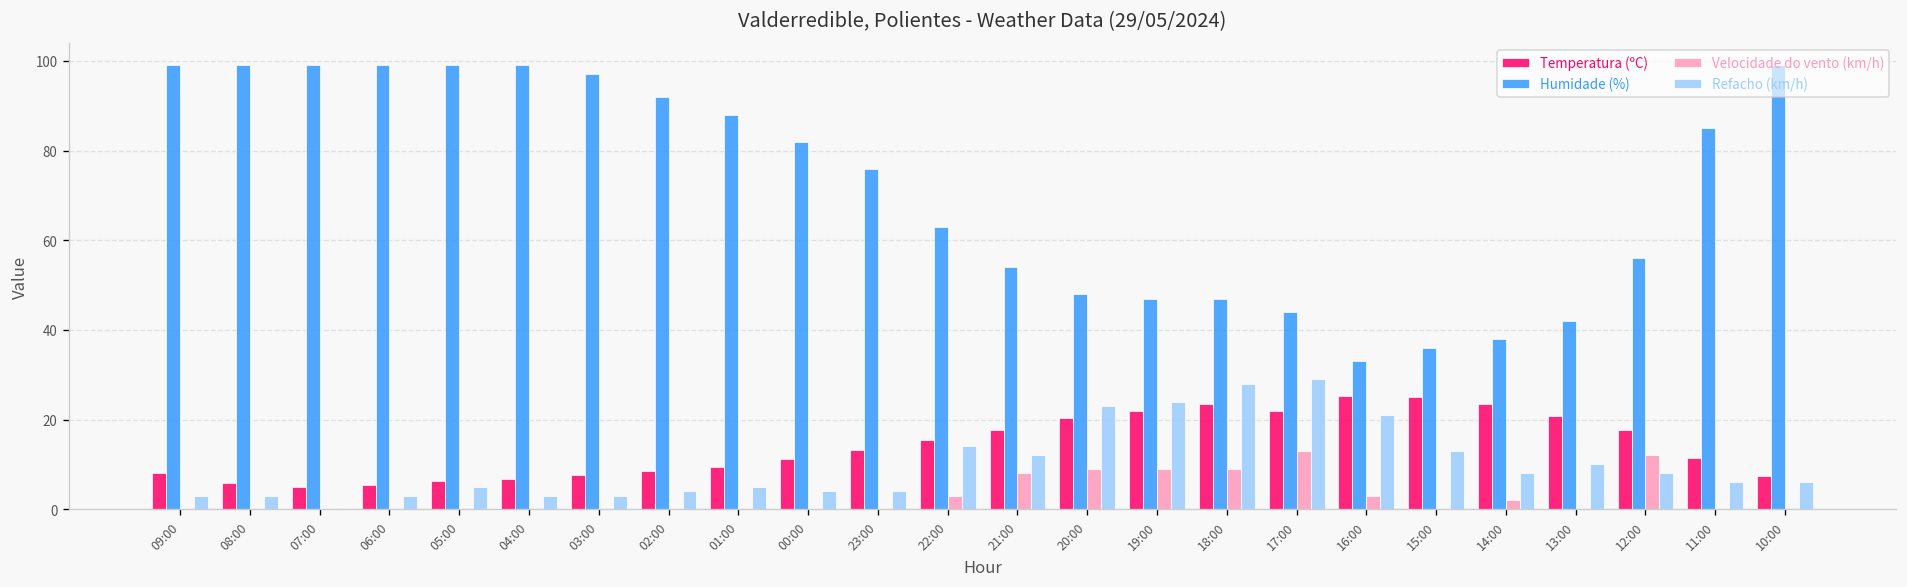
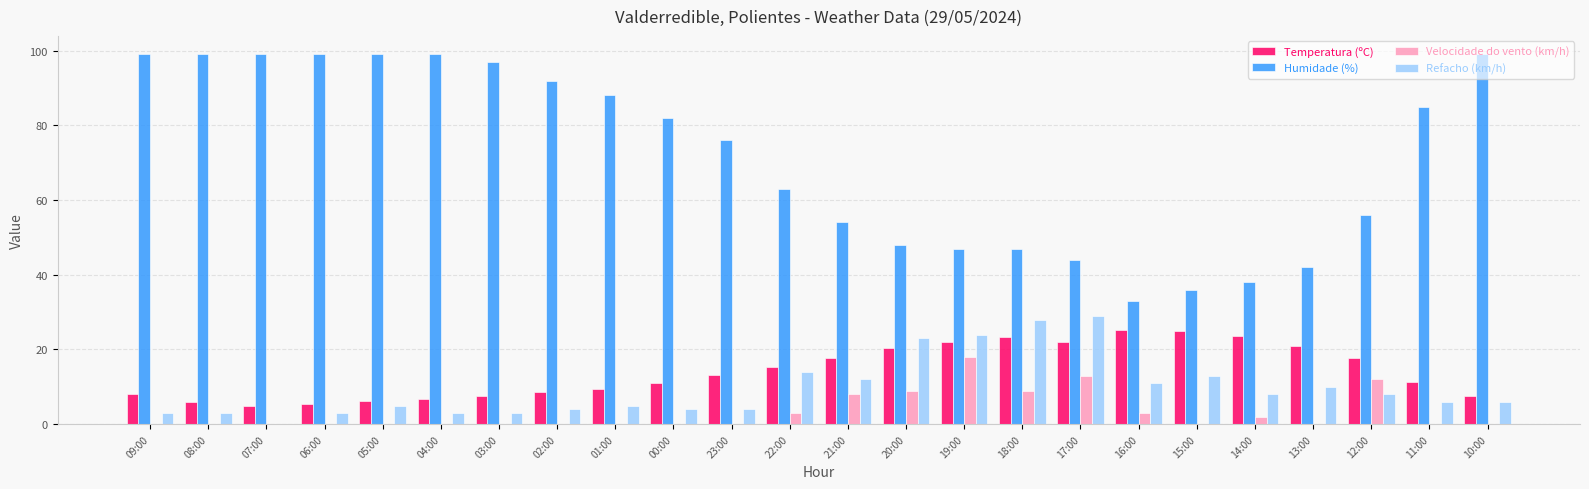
Velocidade do vento (km/h), 19:00: 9 -> 18
Refacho (km/h), 16:00: 21 -> 11
